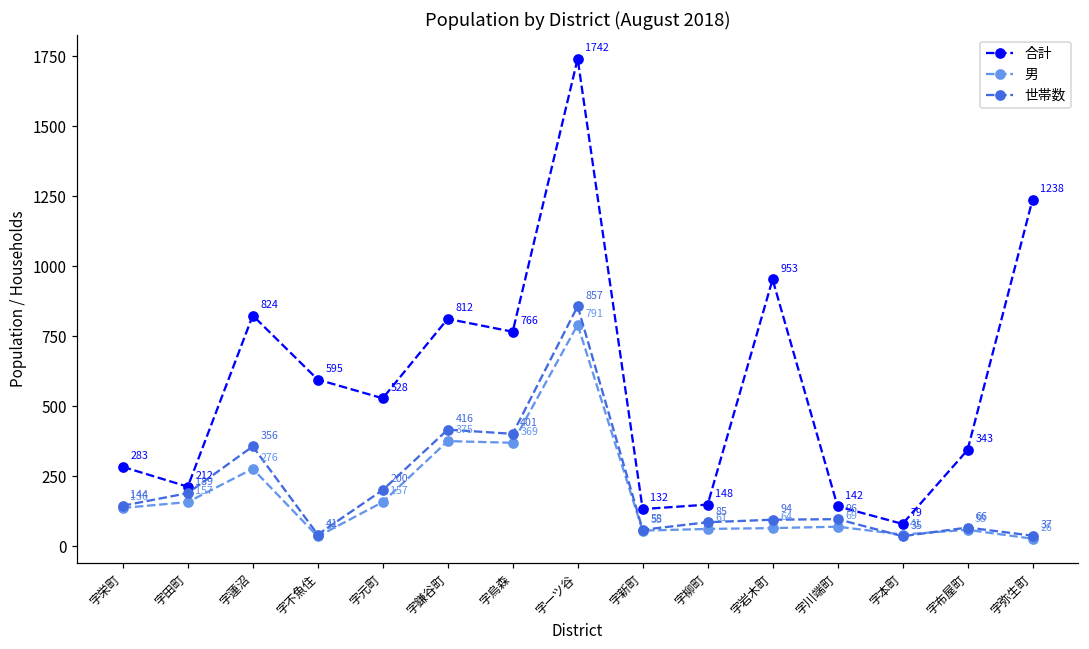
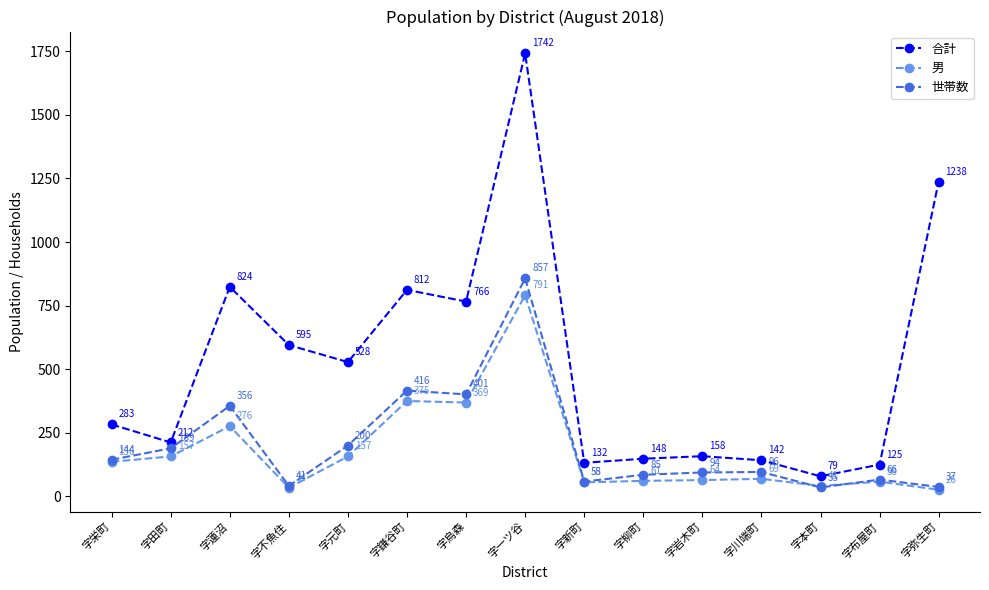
合計, 字岩木町: 953 -> 158
合計, 字布屋町: 343 -> 125
